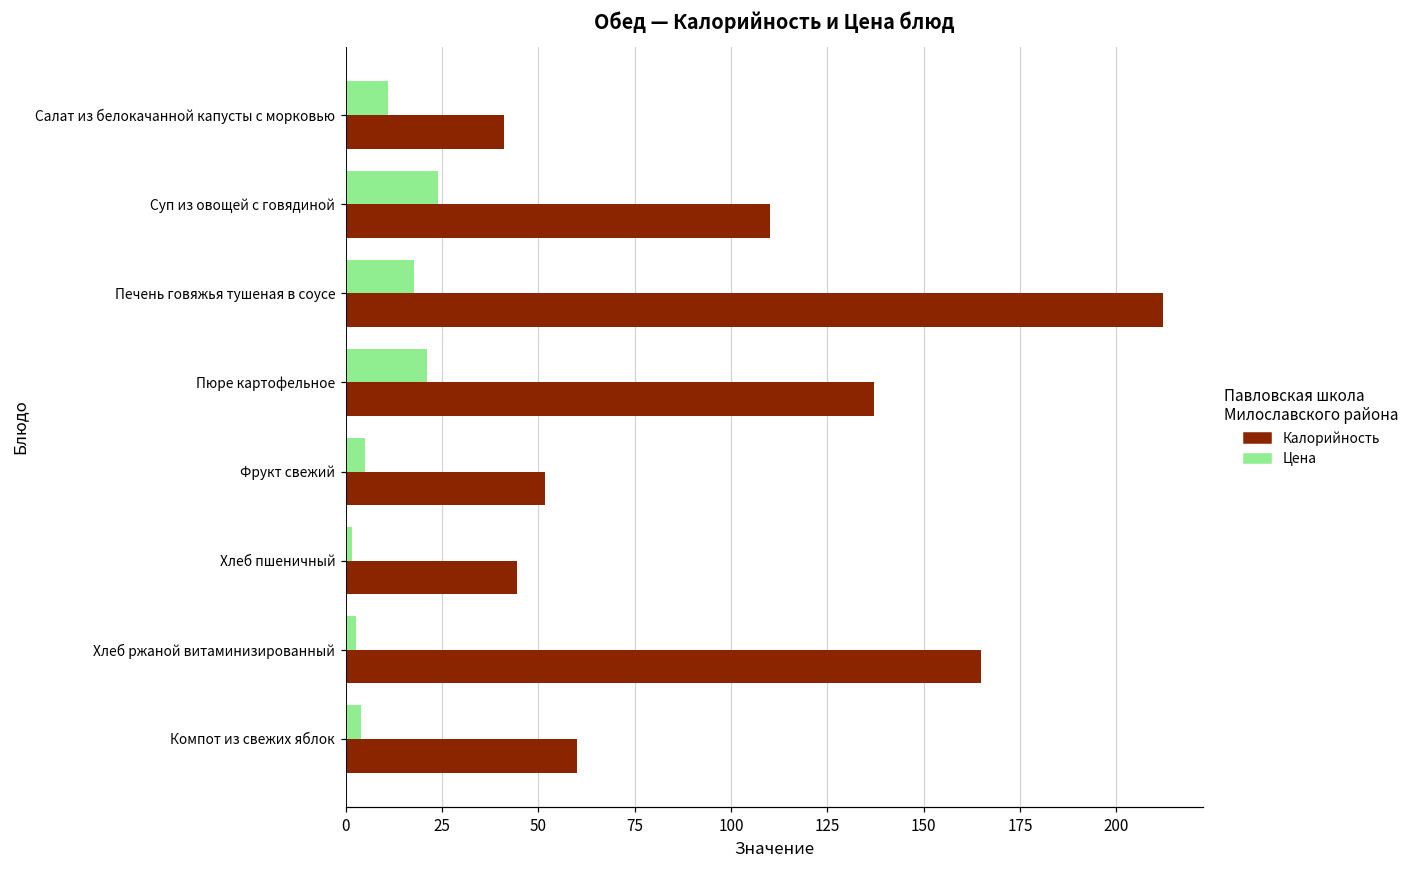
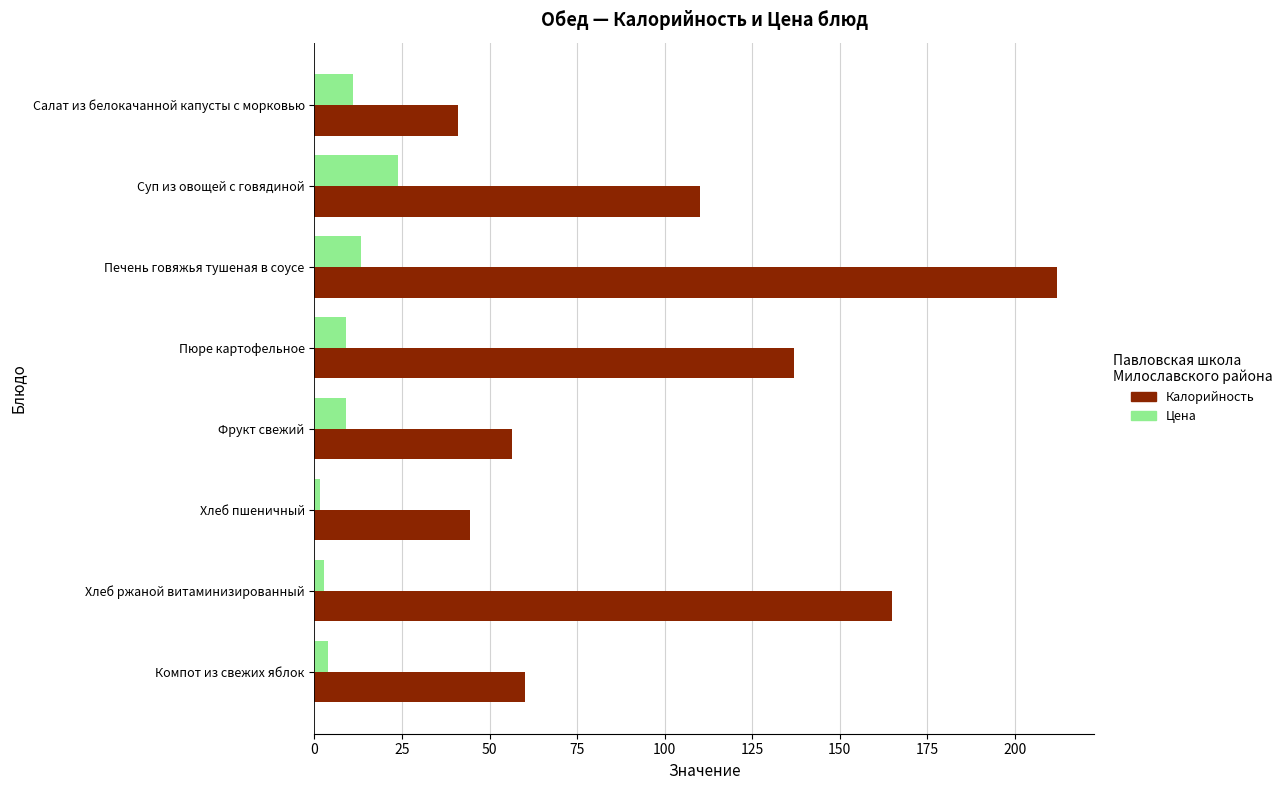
Цена, Печень говяжья тушеная в соусе: 18 -> 13
Цена, Пюре картофельное: 21 -> 9
Цена, Фрукт свежий: 5 -> 9
Калорийность, Фрукт свежий: 52 -> 56
